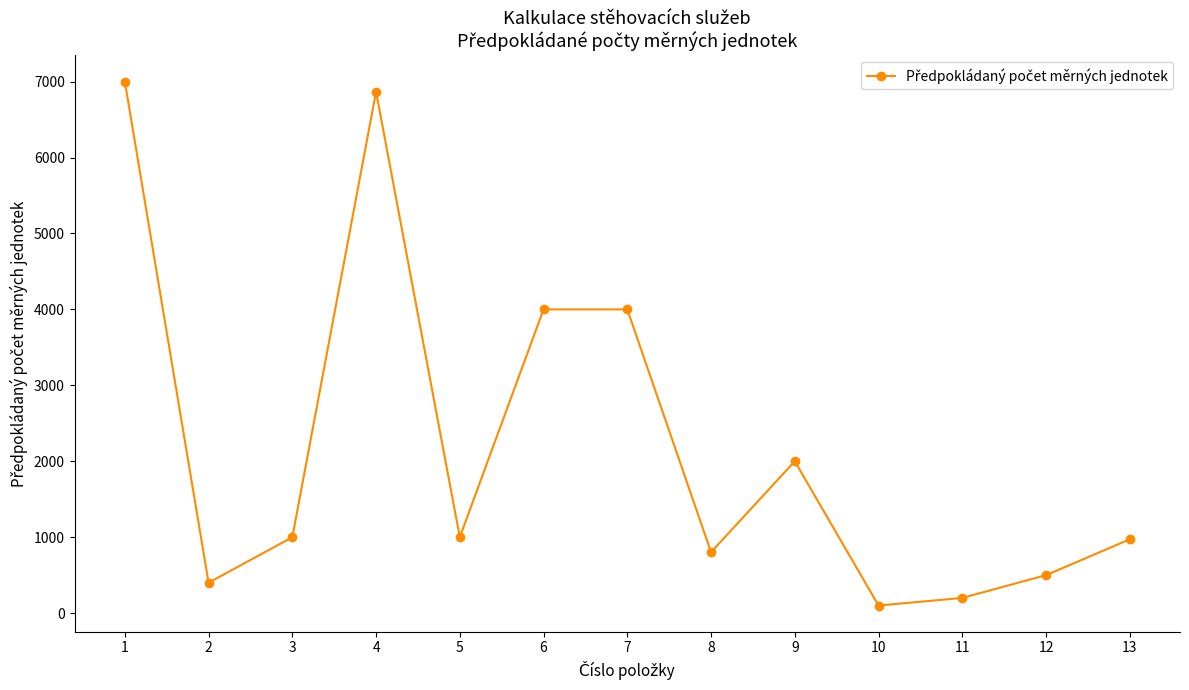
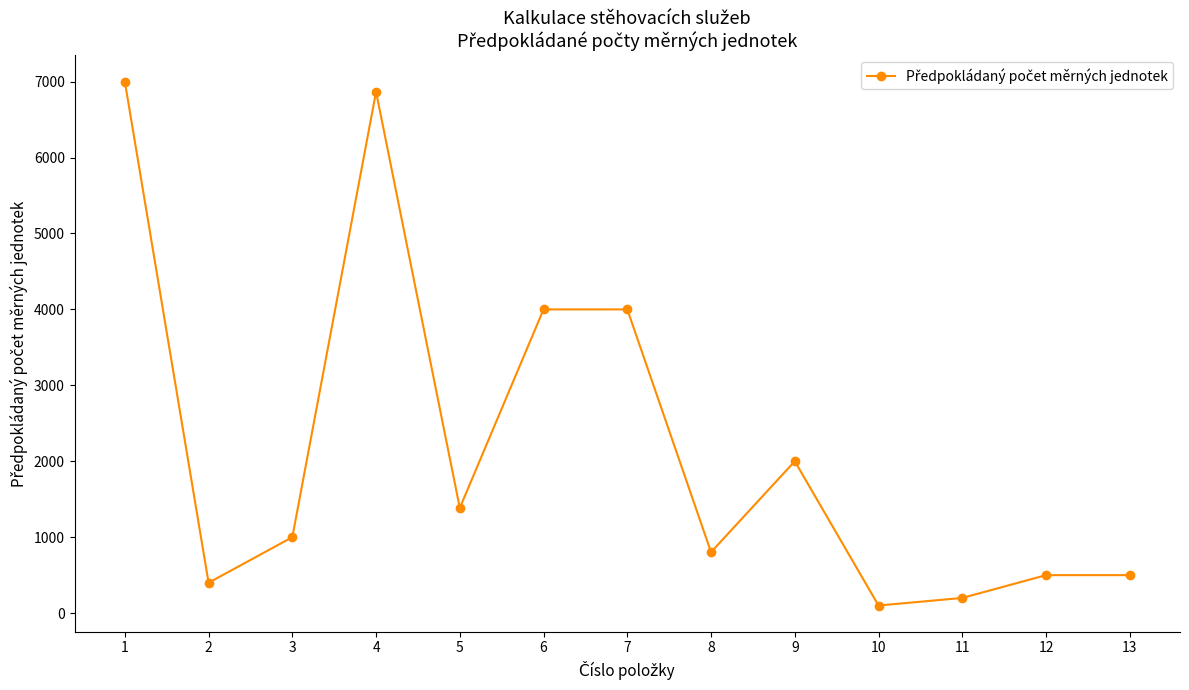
5: 1000 -> 1400
13: 1000 -> 500
